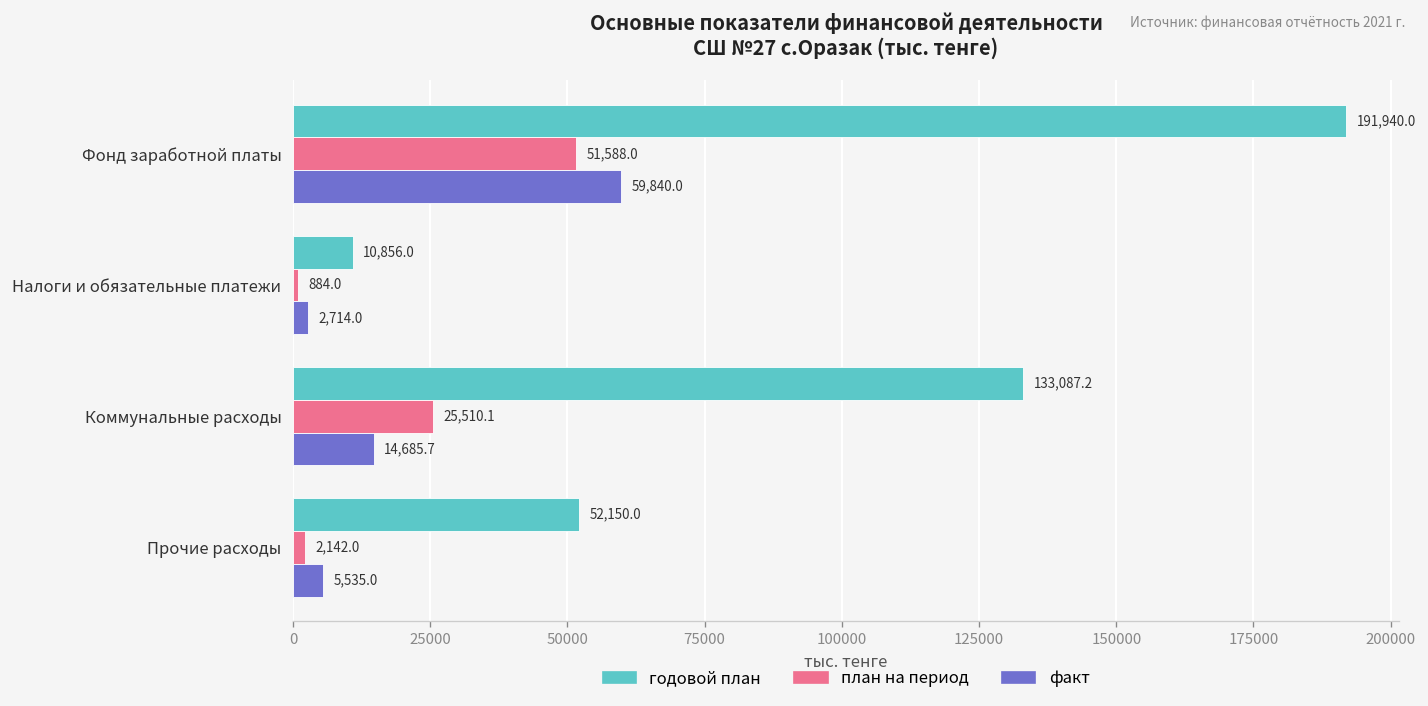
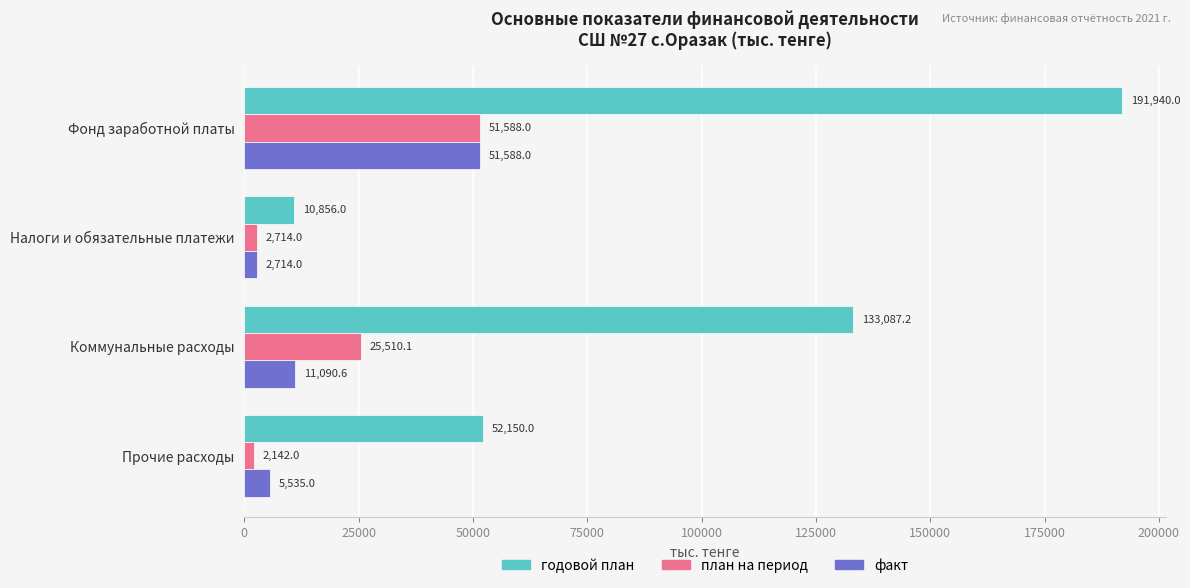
факт, Фонд заработной платы: 59,840.0 -> 51,588.0
план на период, Налоги и обязательные платежи: 884.0 -> 2,714.0
факт, Коммунальные расходы: 14,685.7 -> 11,090.6
